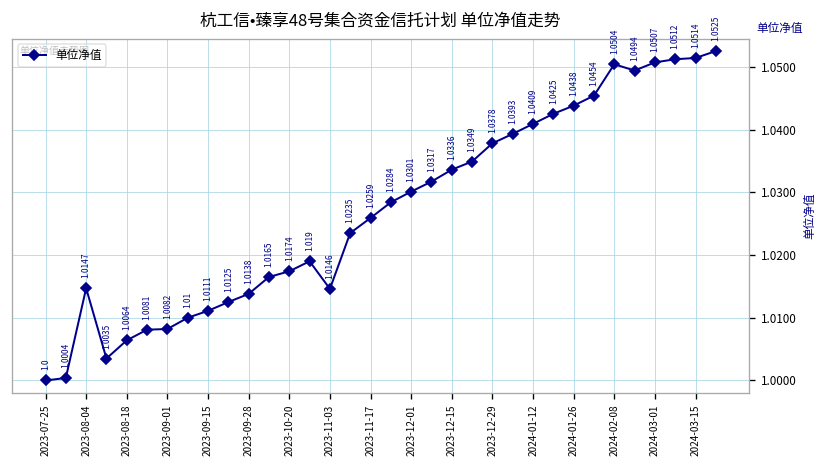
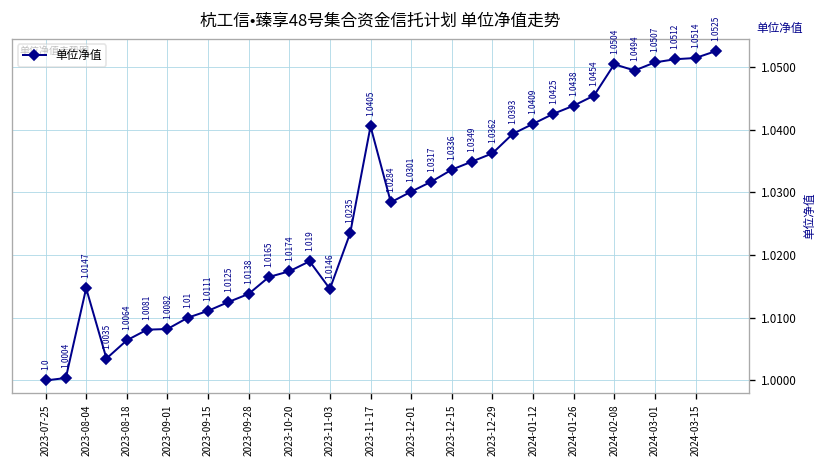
2023-11-17: 1.0259 -> 1.0405
2023-12-29: 1.0378 -> 1.0362
